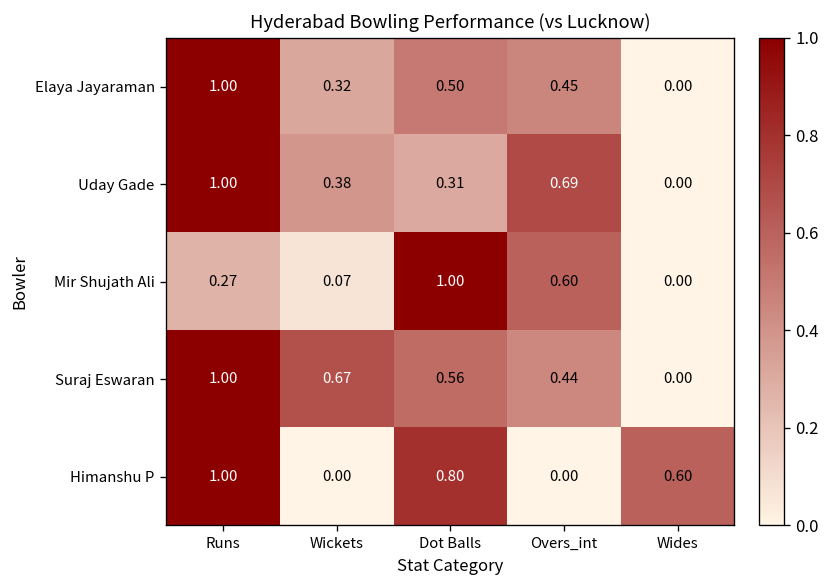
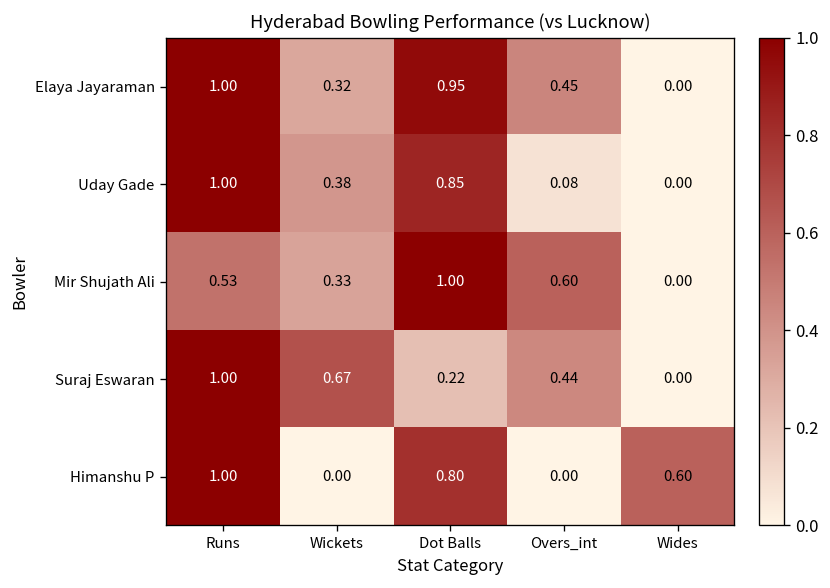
Elaya Jayaraman, Dot Balls: 0.50 -> 0.95
Uday Gade, Dot Balls: 0.31 -> 0.85
Uday Gade, Overs_int: 0.69 -> 0.08
Mir Shujath Ali, Runs: 0.27 -> 0.53
Mir Shujath Ali, Wickets: 0.07 -> 0.33
Suraj Eswaran, Dot Balls: 0.56 -> 0.22
